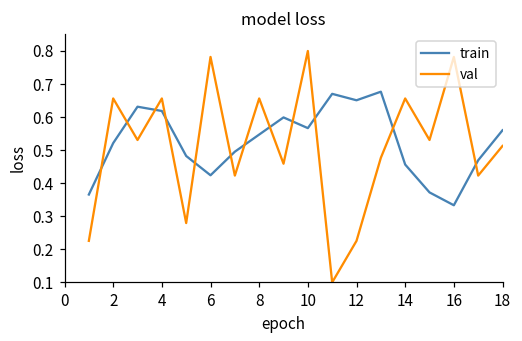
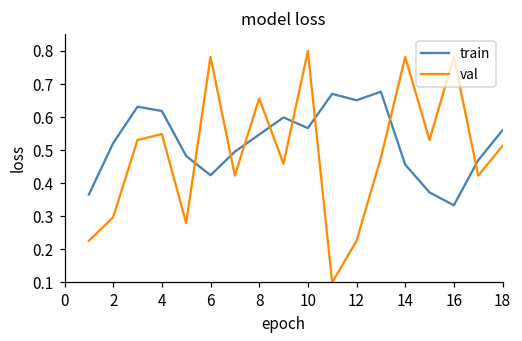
val, 2: 0.66 -> 0.30
val, 4: 0.66 -> 0.55
val, 14: 0.66 -> 0.78
